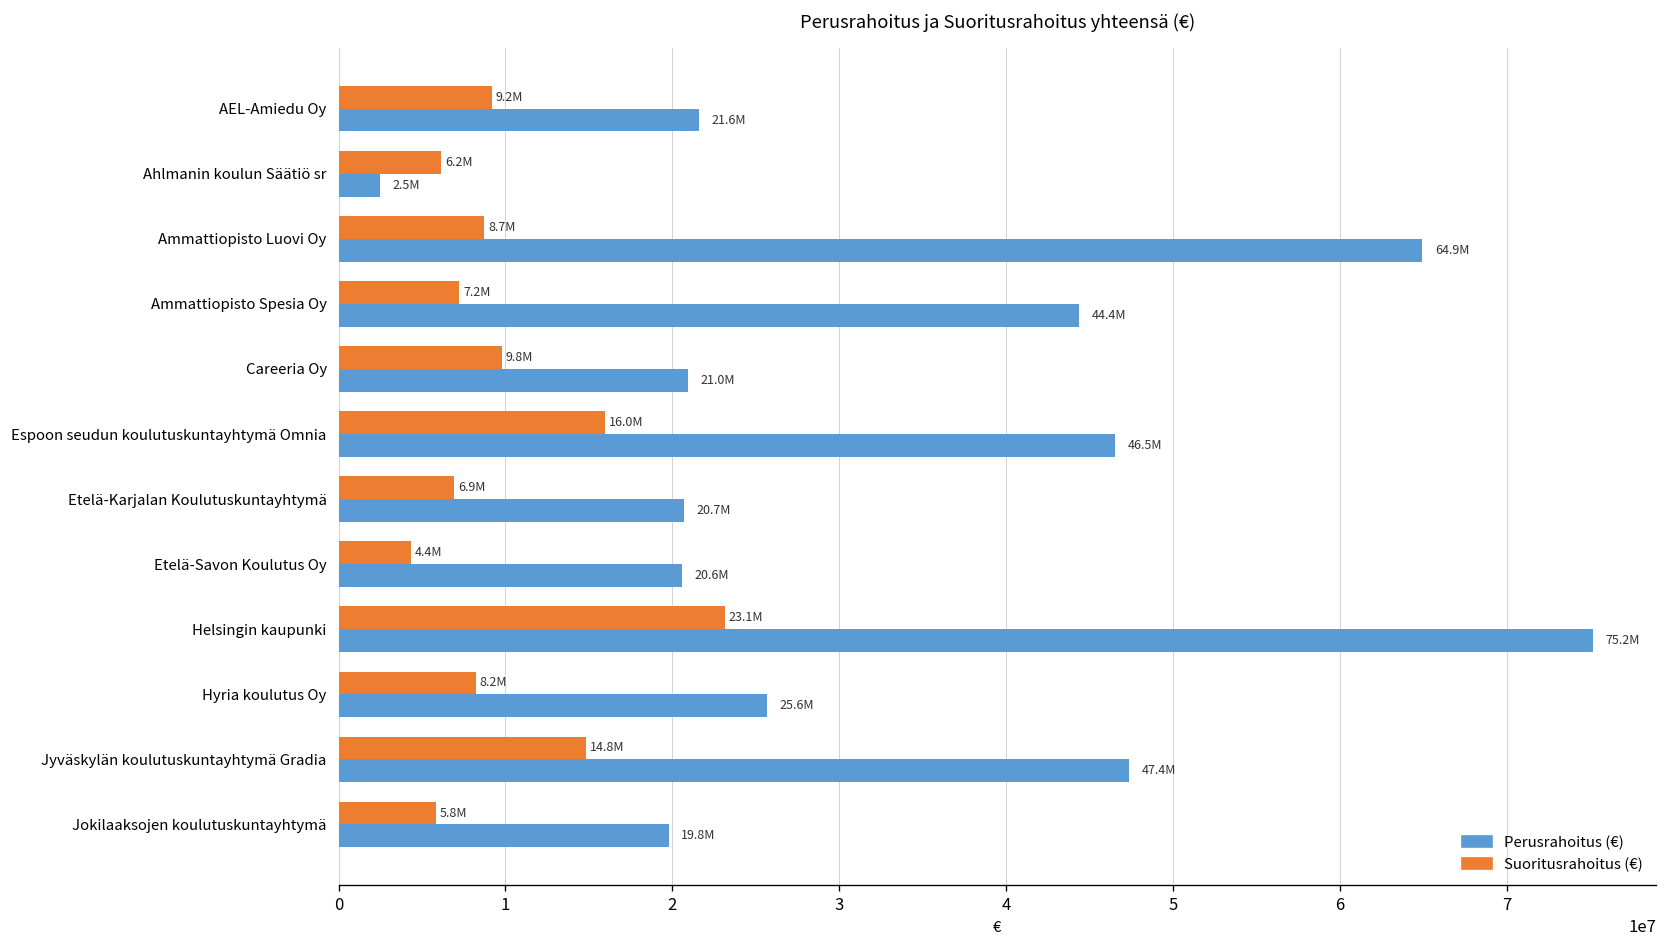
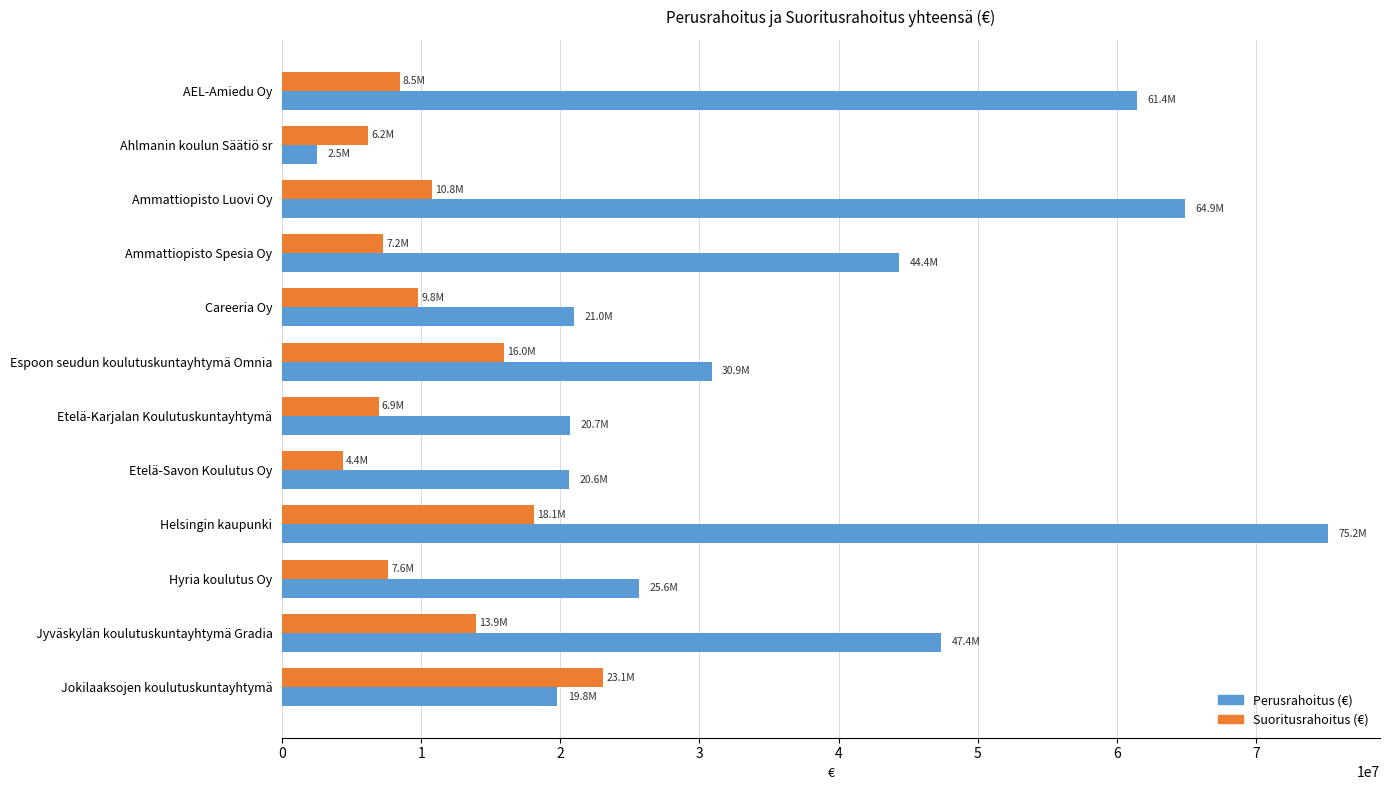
Suoritusrahoitus (€), AEL-Amiedu Oy: 9.2M -> 8.5M
Perusrahoitus (€), AEL-Amiedu Oy: 21.6M -> 61.4M
Suoritusrahoitus (€), Ammattiopisto Luovi Oy: 8.7M -> 10.8M
Perusrahoitus (€), Espoon seudun koulutuskuntayhtymä Omnia: 46.5M -> 30.9M
Suoritusrahoitus (€), Helsingin kaupunki: 23.1M -> 18.1M
Suoritusrahoitus (€), Hyria koulutus Oy: 8.2M -> 7.6M
Suoritusrahoitus (€), Jyväskylän koulutuskuntayhtymä Gradia: 14.8M -> 13.9M
Suoritusrahoitus (€), Jokilaaksojen koulutuskuntayhtymä: 5.8M -> 23.1M
